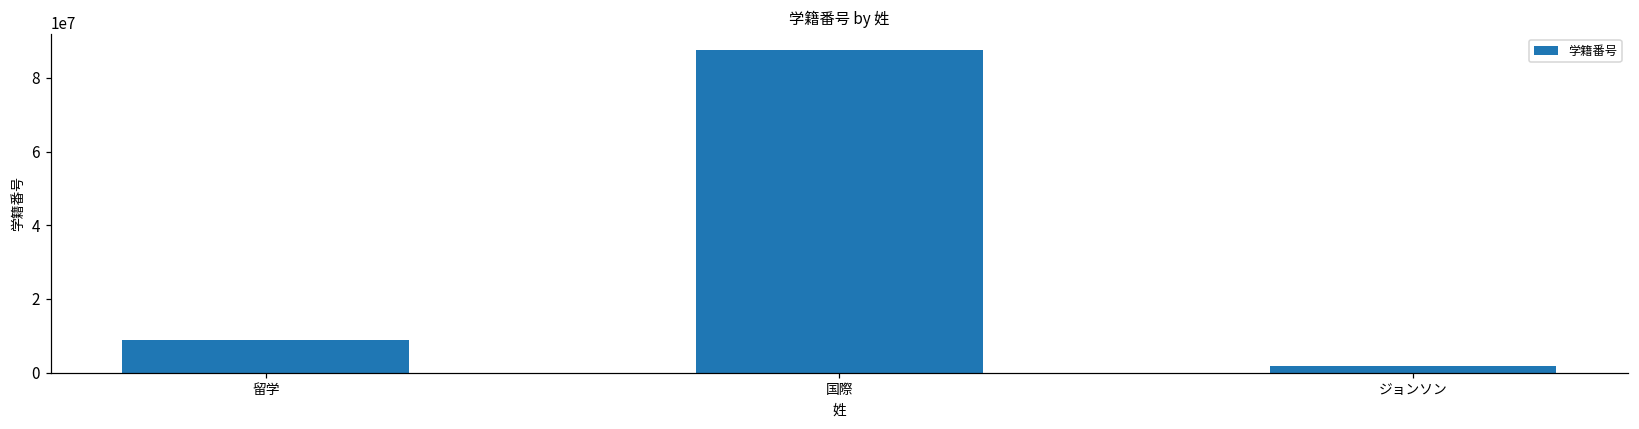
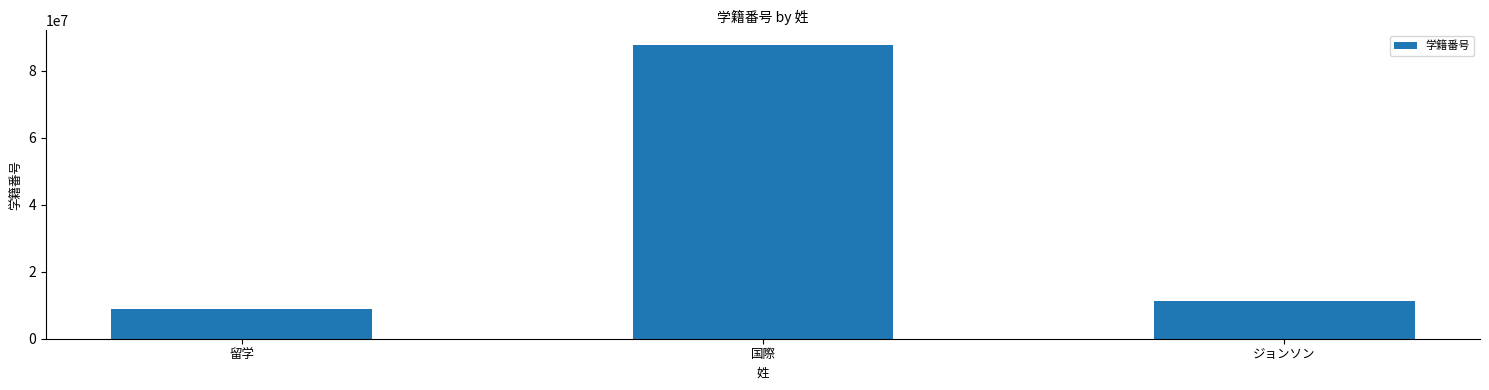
ジョンソン: 2000000 -> 11000000
